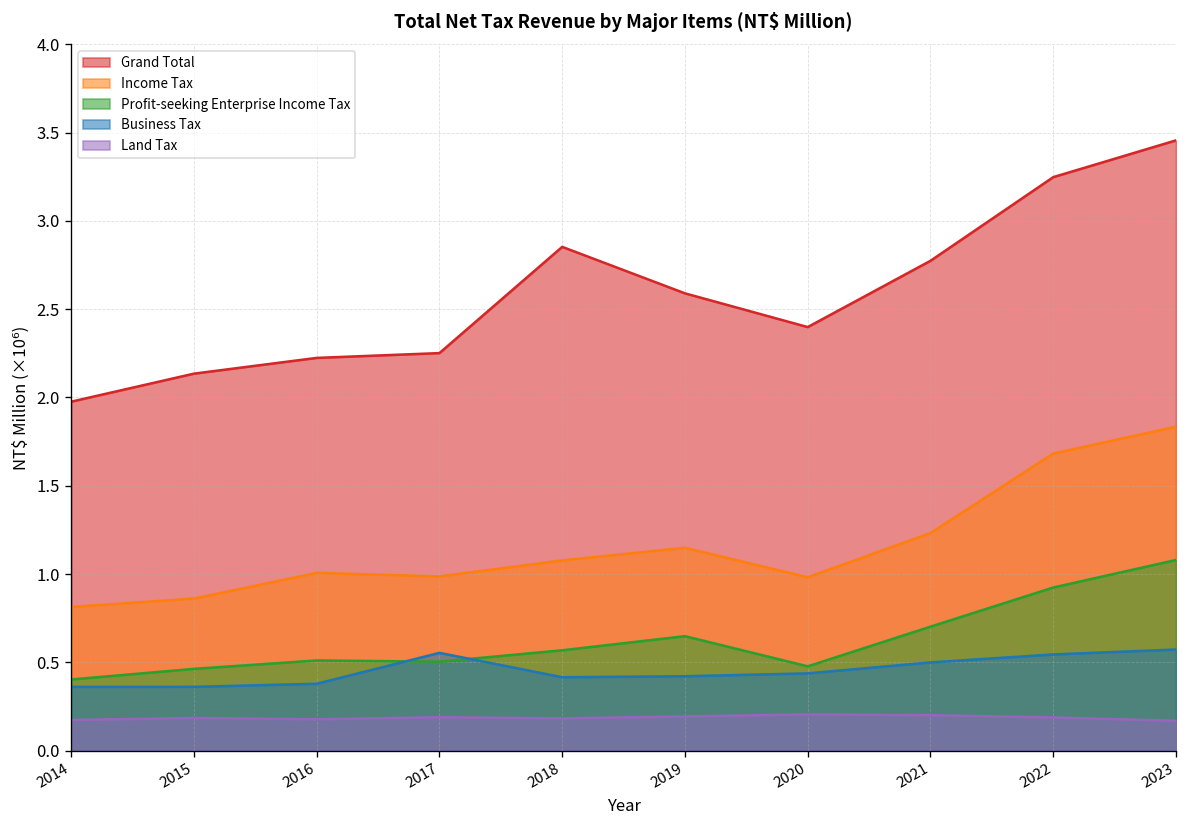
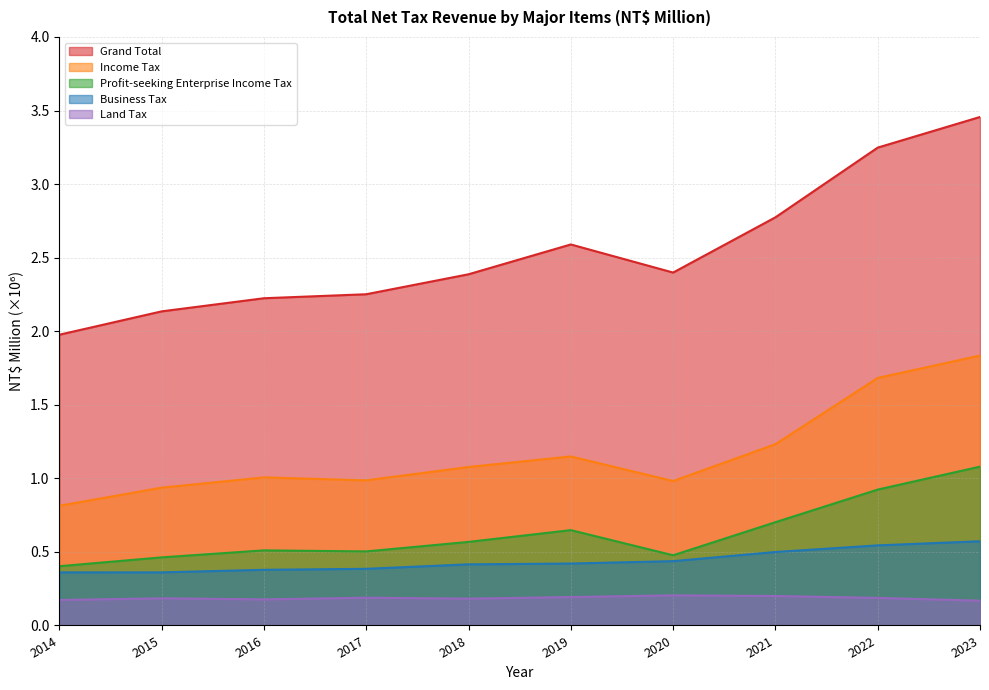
Income Tax, 2015: 0.86 -> 0.94
Business Tax, 2017: 0.55 -> 0.38
Grand Total, 2018: 2.85 -> 2.39
